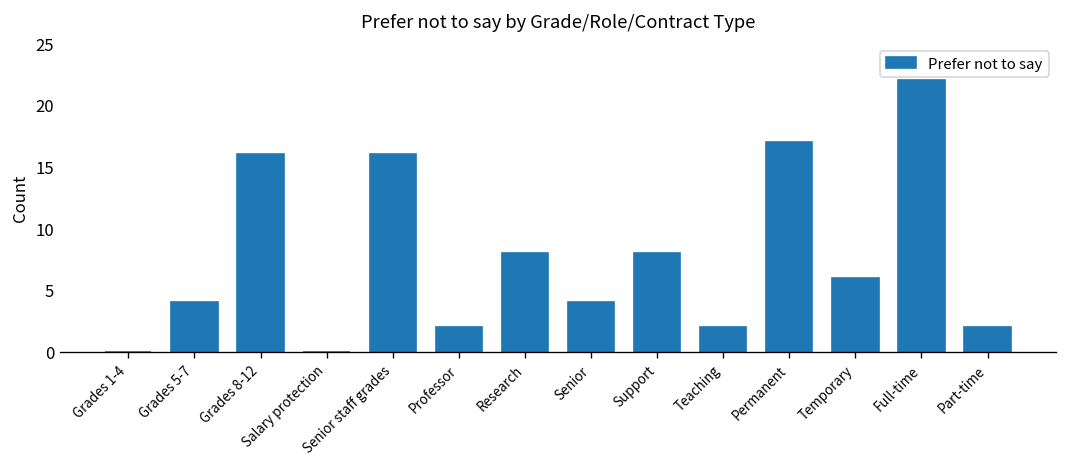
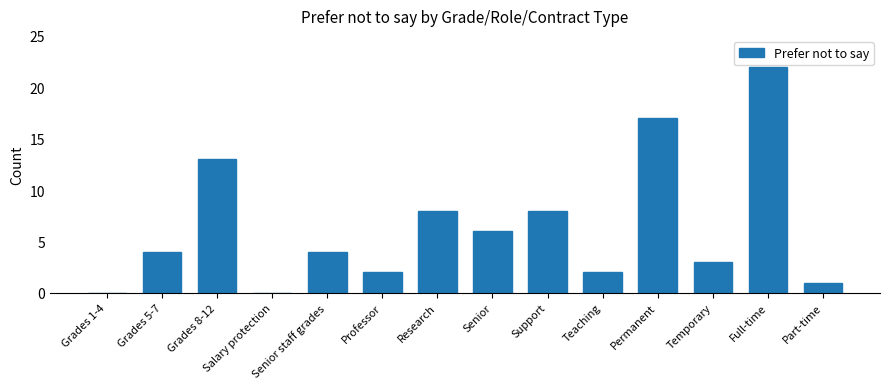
Grades 8-12: 16 -> 13
Senior staff grades: 16 -> 4
Senior: 4 -> 6
Temporary: 6 -> 3
Part-time: 2 -> 1
